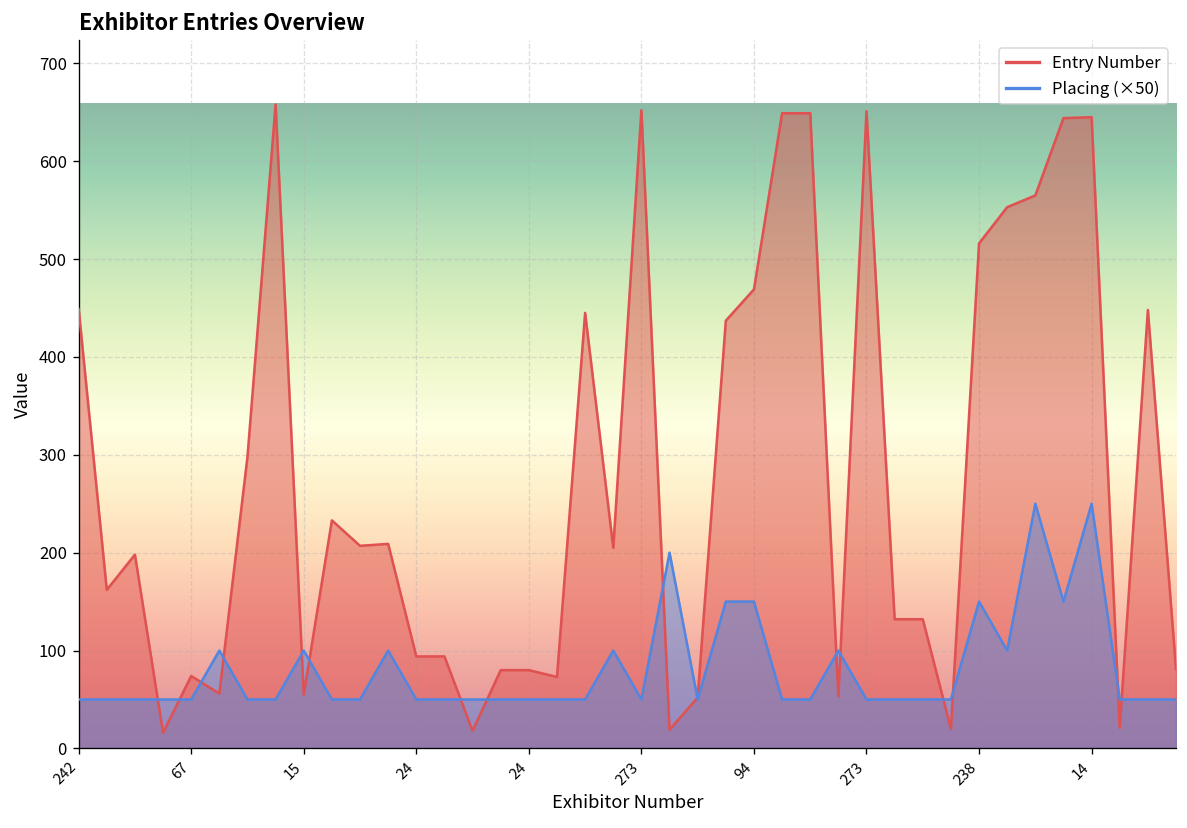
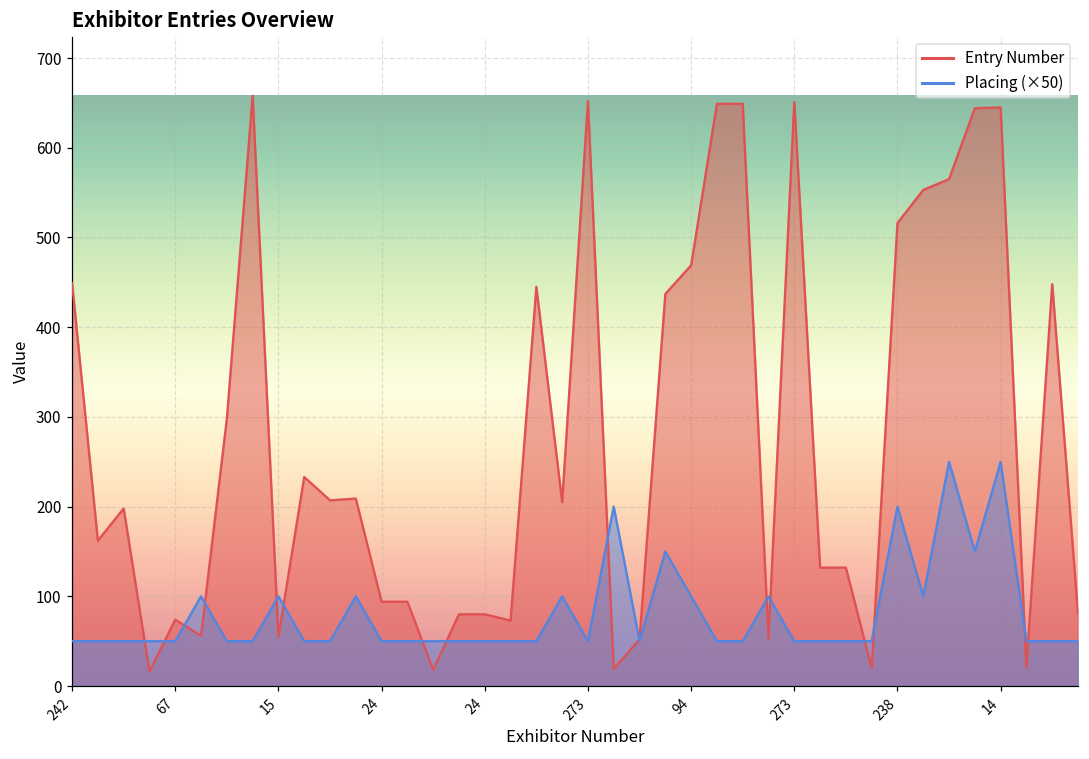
Placing (×50), 94: 150 -> 100
Placing (×50), 238: 150 -> 200
